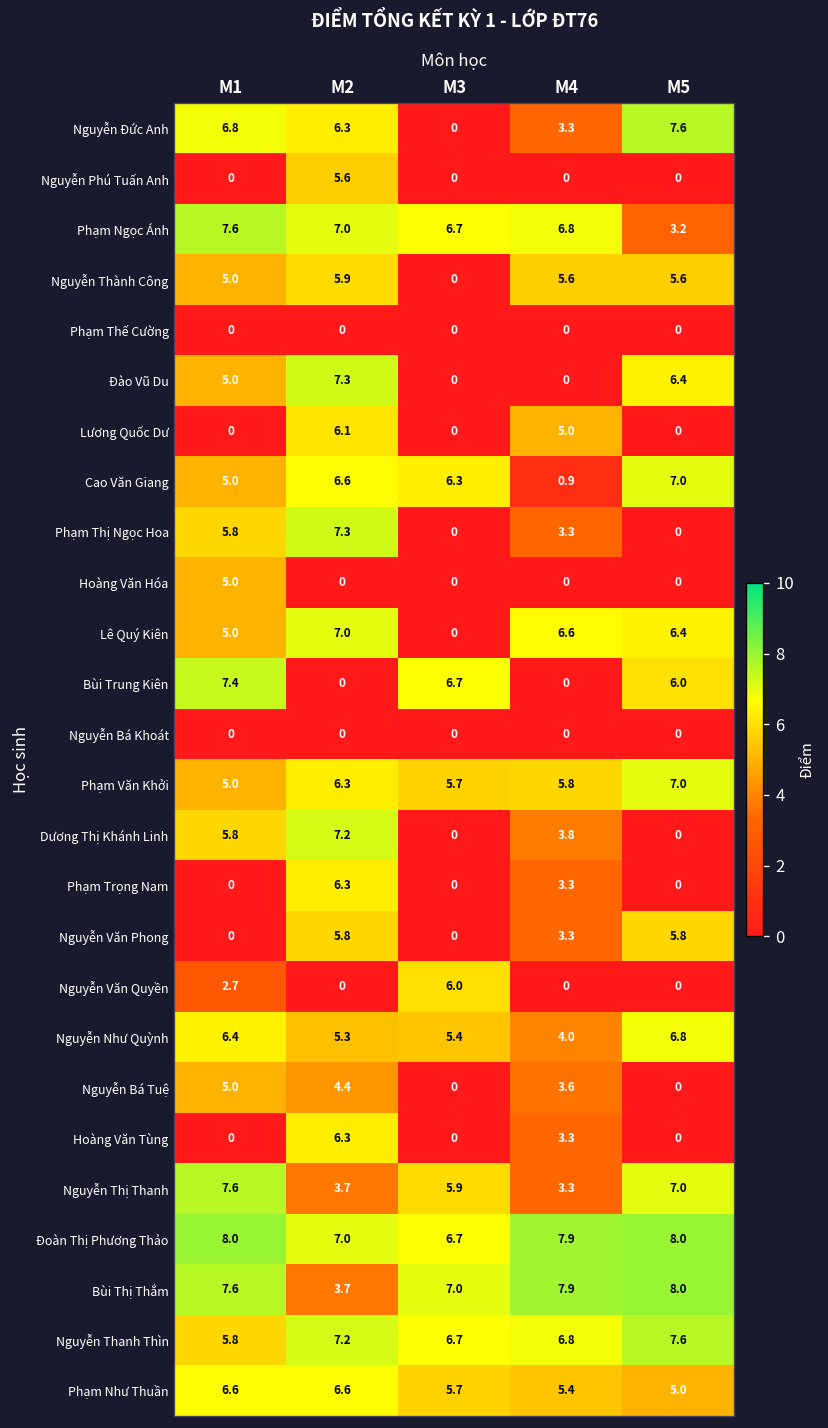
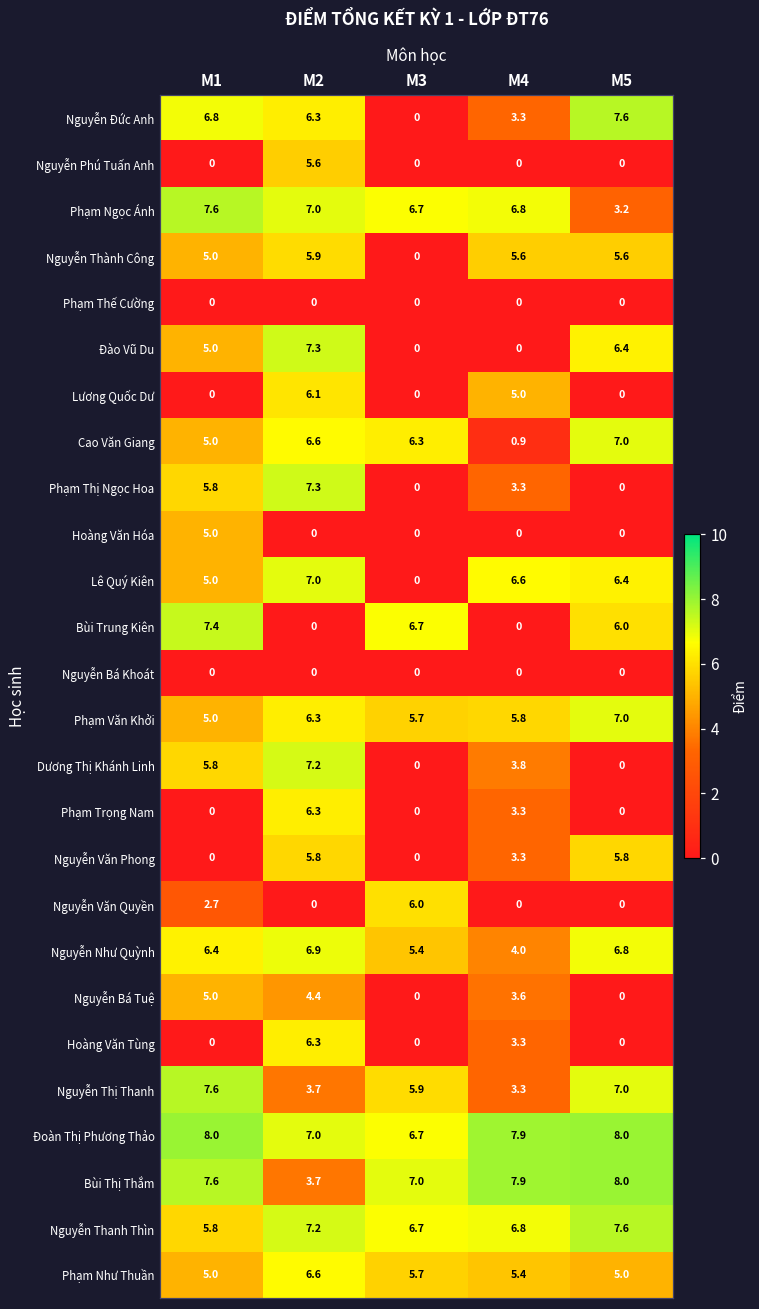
Nguyễn Như Quỳnh, M2: 5.3 -> 6.9
Phạm Như Thuần, M1: 6.6 -> 5.0
